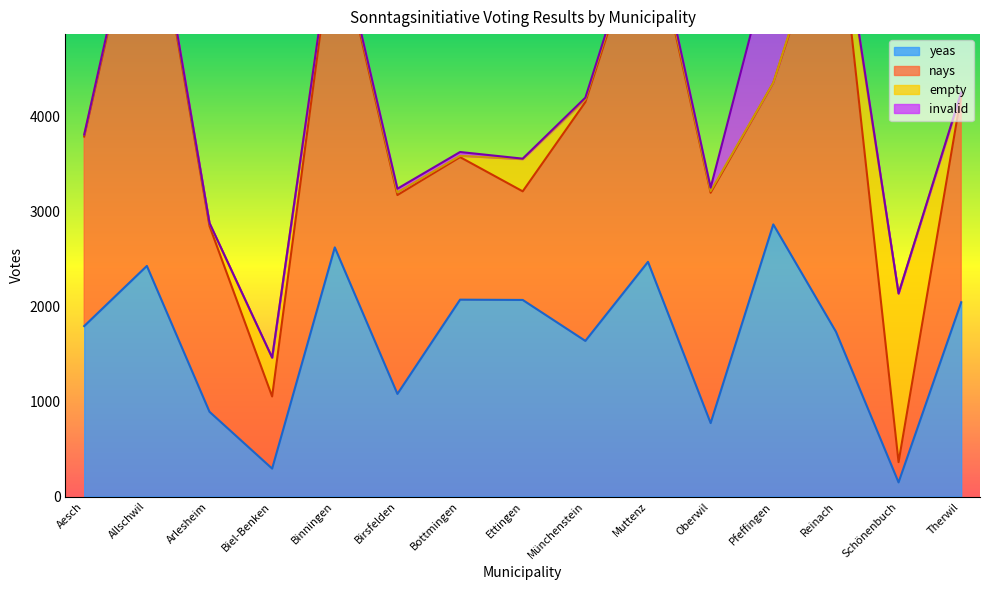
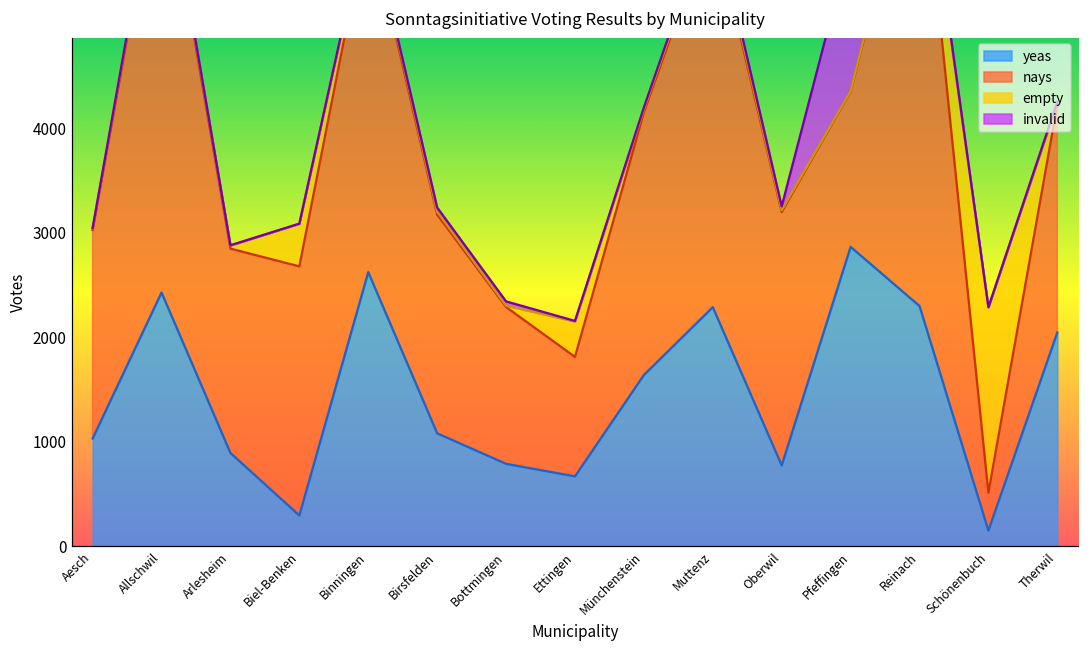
yeas, Aesch: 1800 -> 1000
nays, Biel-Benken: 800 -> 2400
yeas, Bottmingen: 2100 -> 800
yeas, Ettingen: 2100 -> 700
yeas, Muttenz: 2500 -> 2300
yeas, Reinach: 1700 -> 2300
nays, Schönenbuch: 200 -> 400
